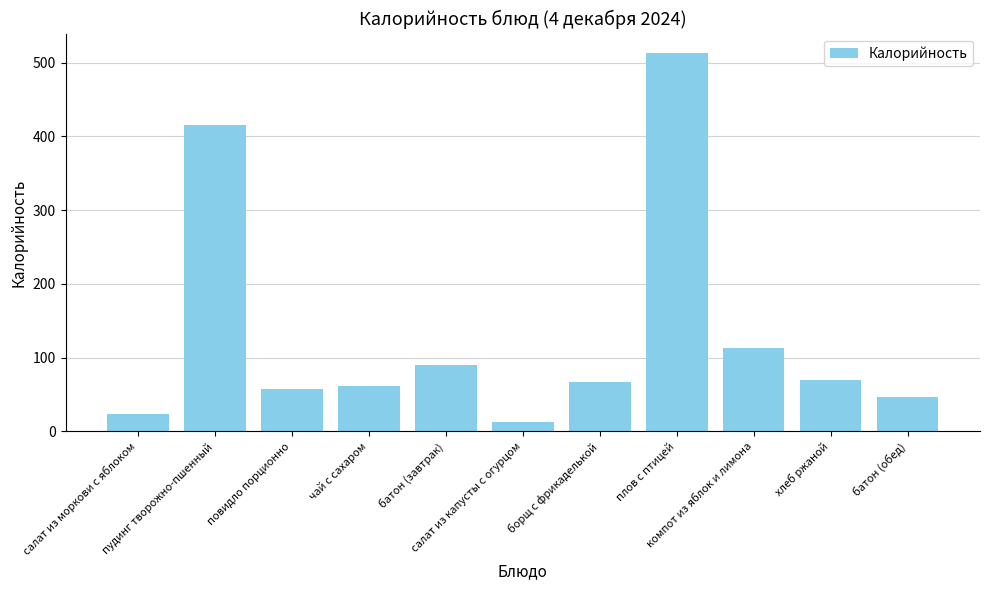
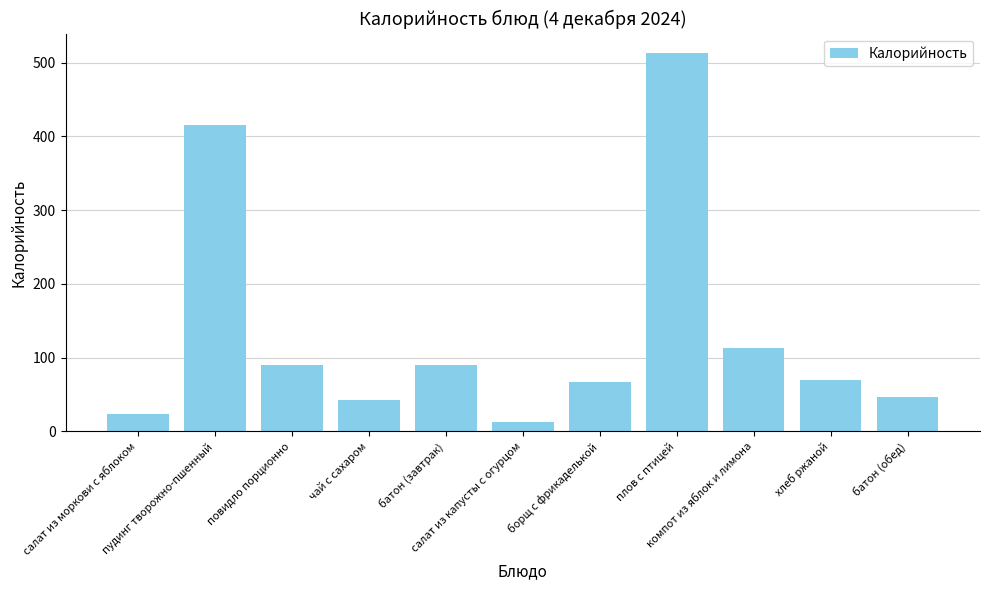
повидло порционно: 60 -> 90
чай с сахаром: 60 -> 40
